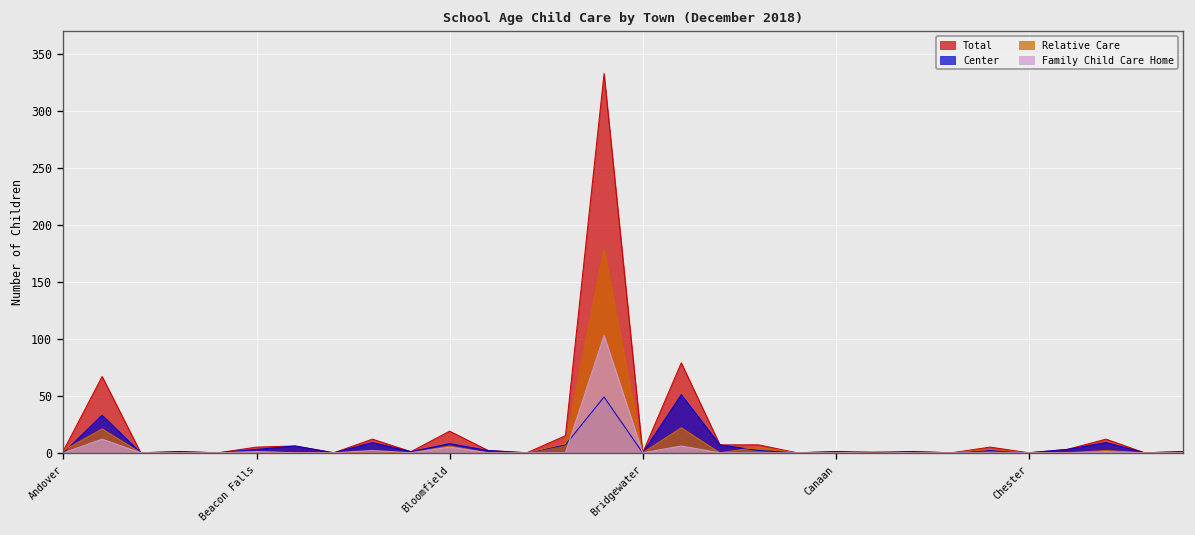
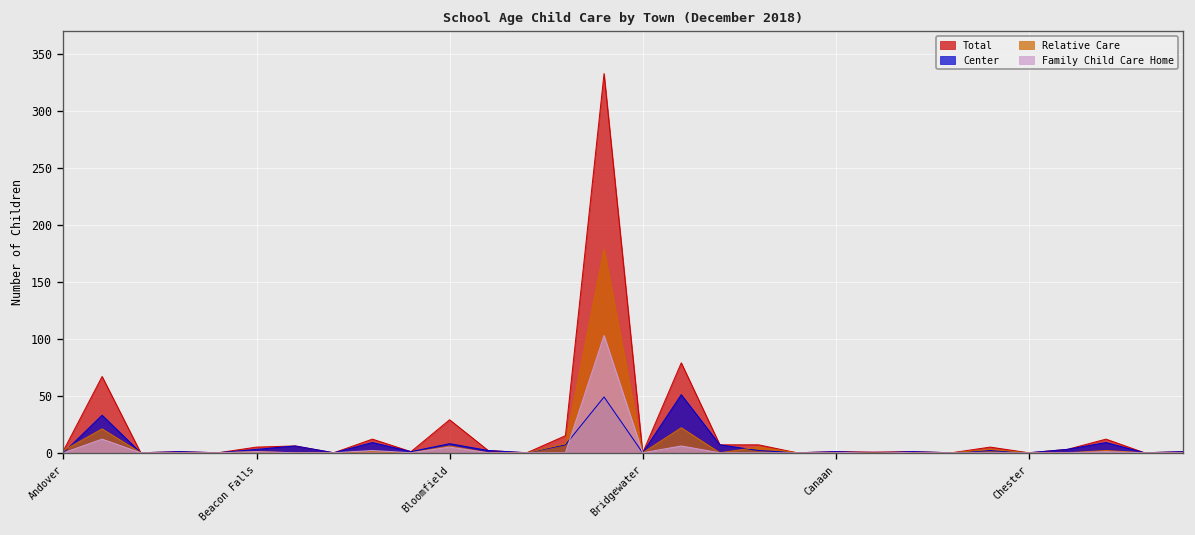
Total, Bloomfield: 20 -> 30
